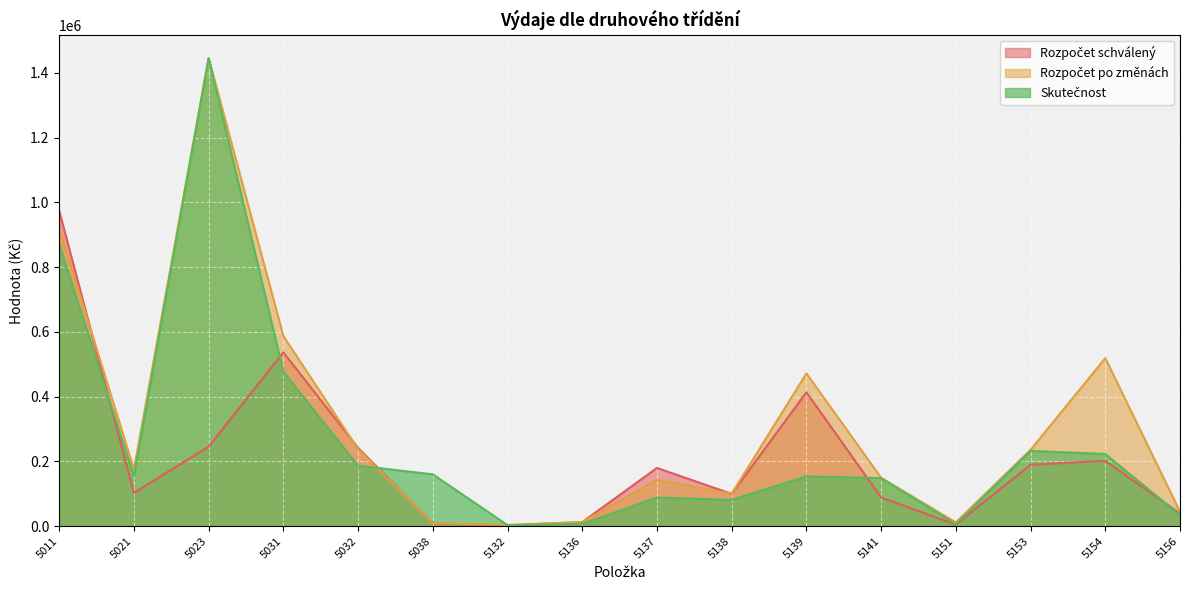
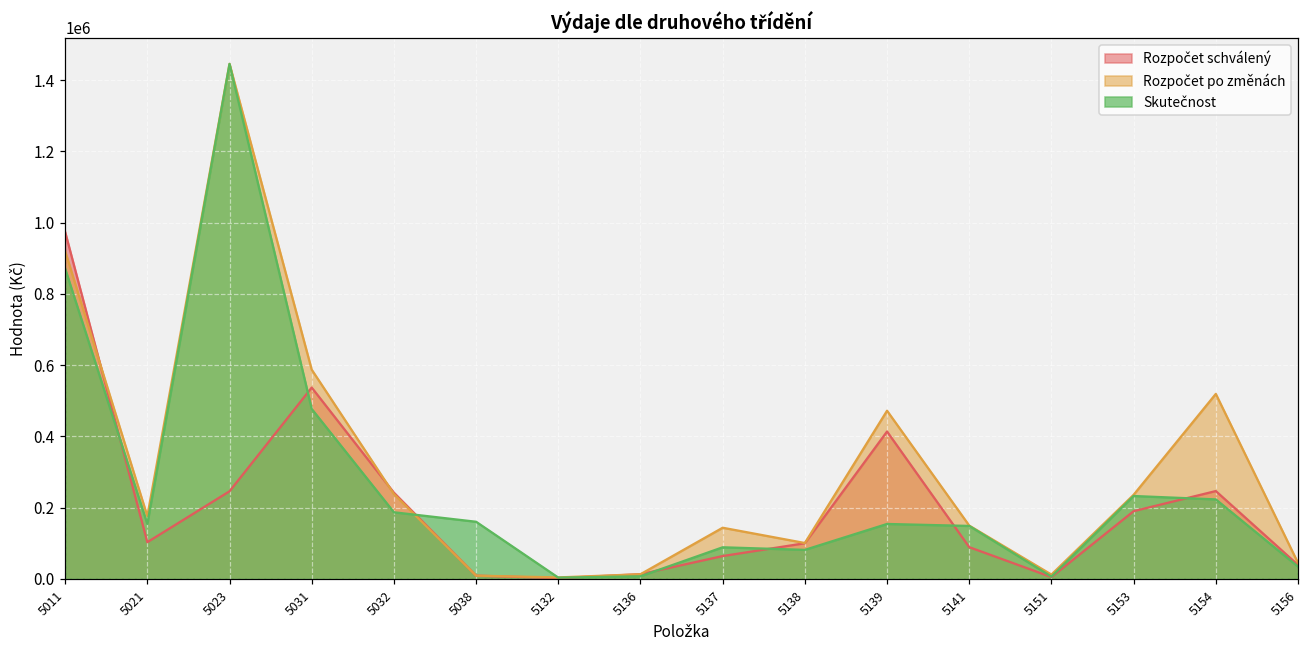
Rozpočet schválený, 5137: 180000 -> 60000
Rozpočet schválený, 5154: 200000 -> 250000
